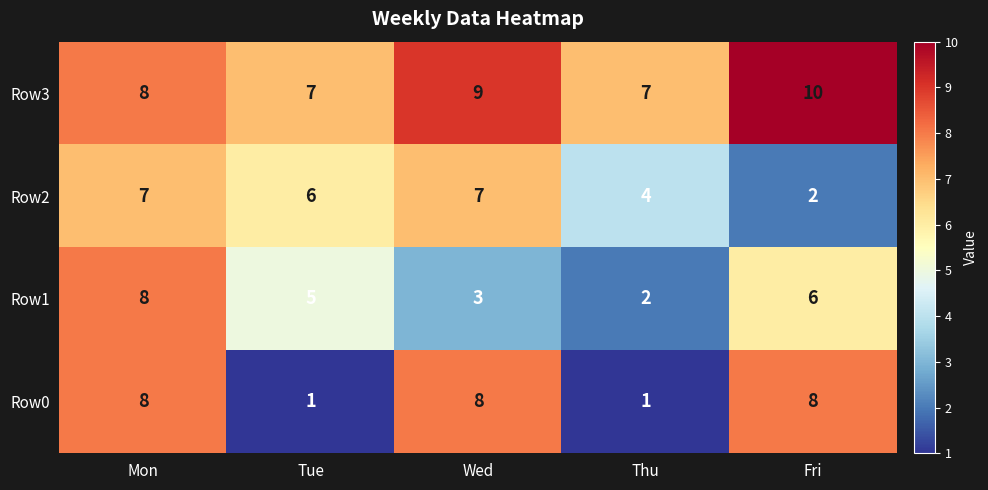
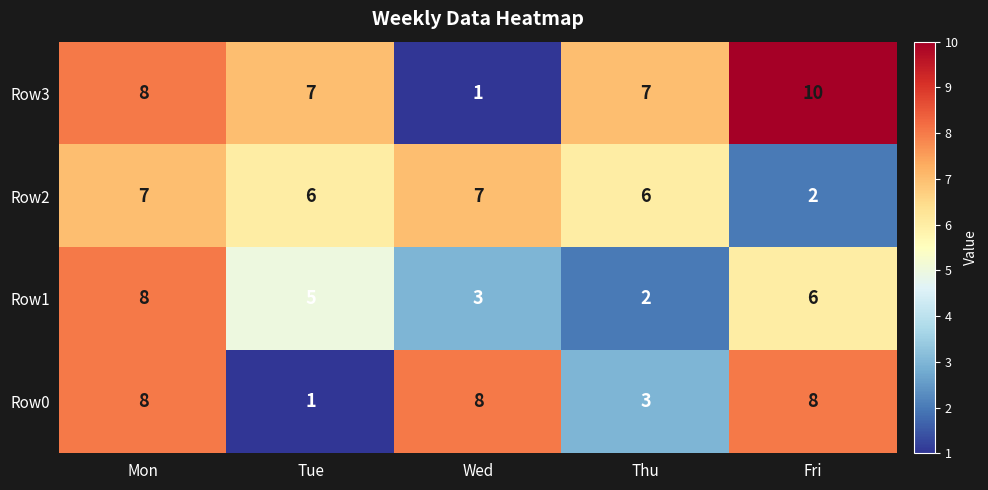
Row3, Wed: 9 -> 1
Row2, Thu: 4 -> 6
Row0, Thu: 1 -> 3
